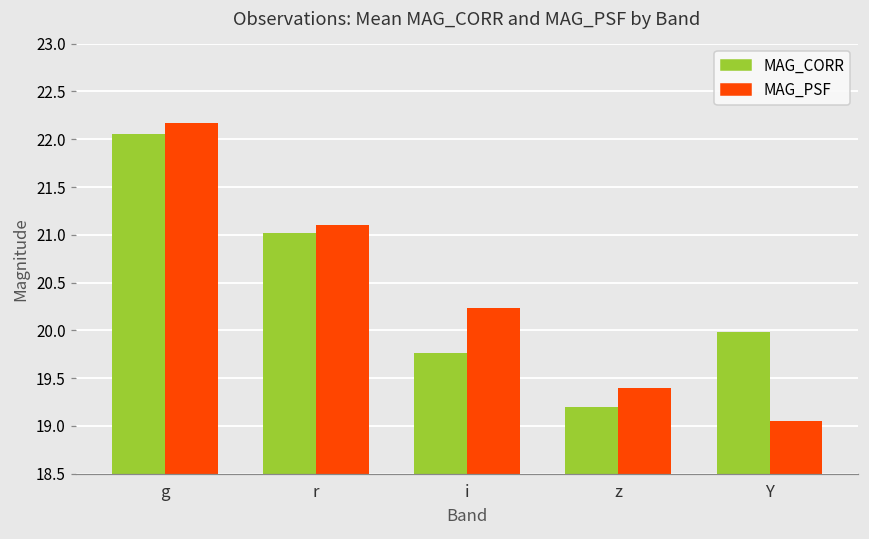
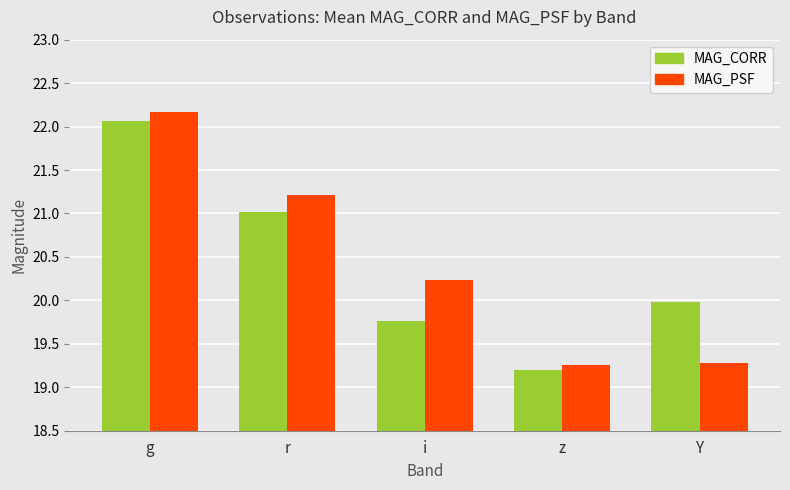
MAG_PSF, r: 21.1 -> 21.2
MAG_PSF, z: 19.4 -> 19.3
MAG_PSF, Y: 19.1 -> 19.3
